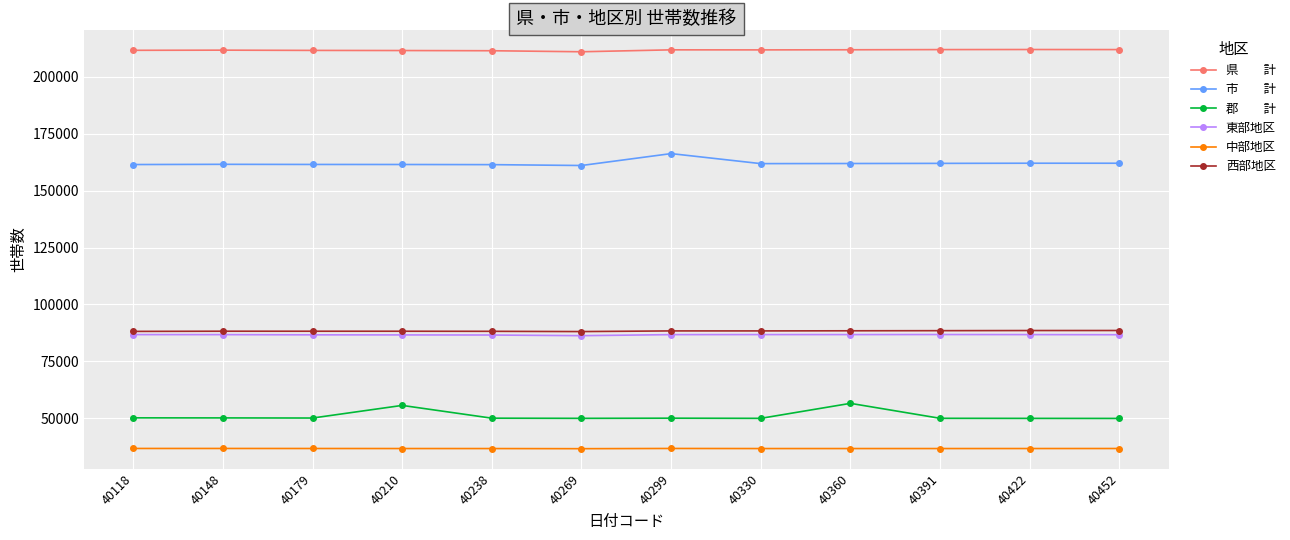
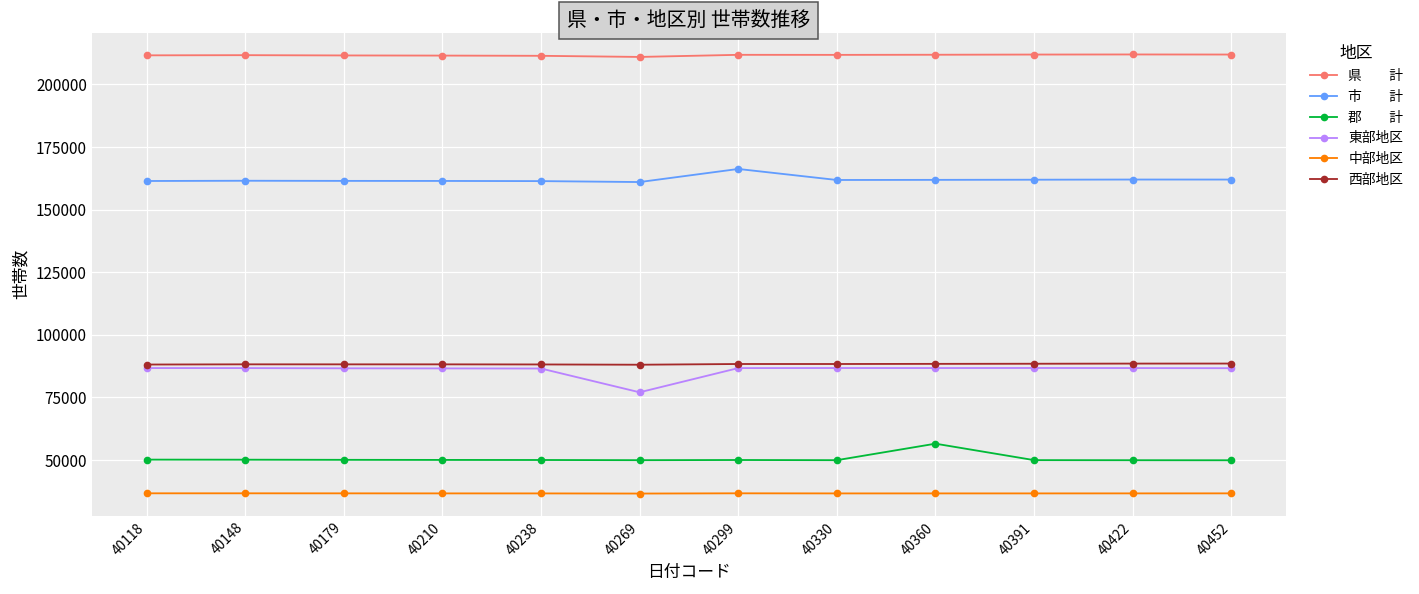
郡 計, 40210: 56000 -> 50000
東部地区, 40269: 86000 -> 77000
